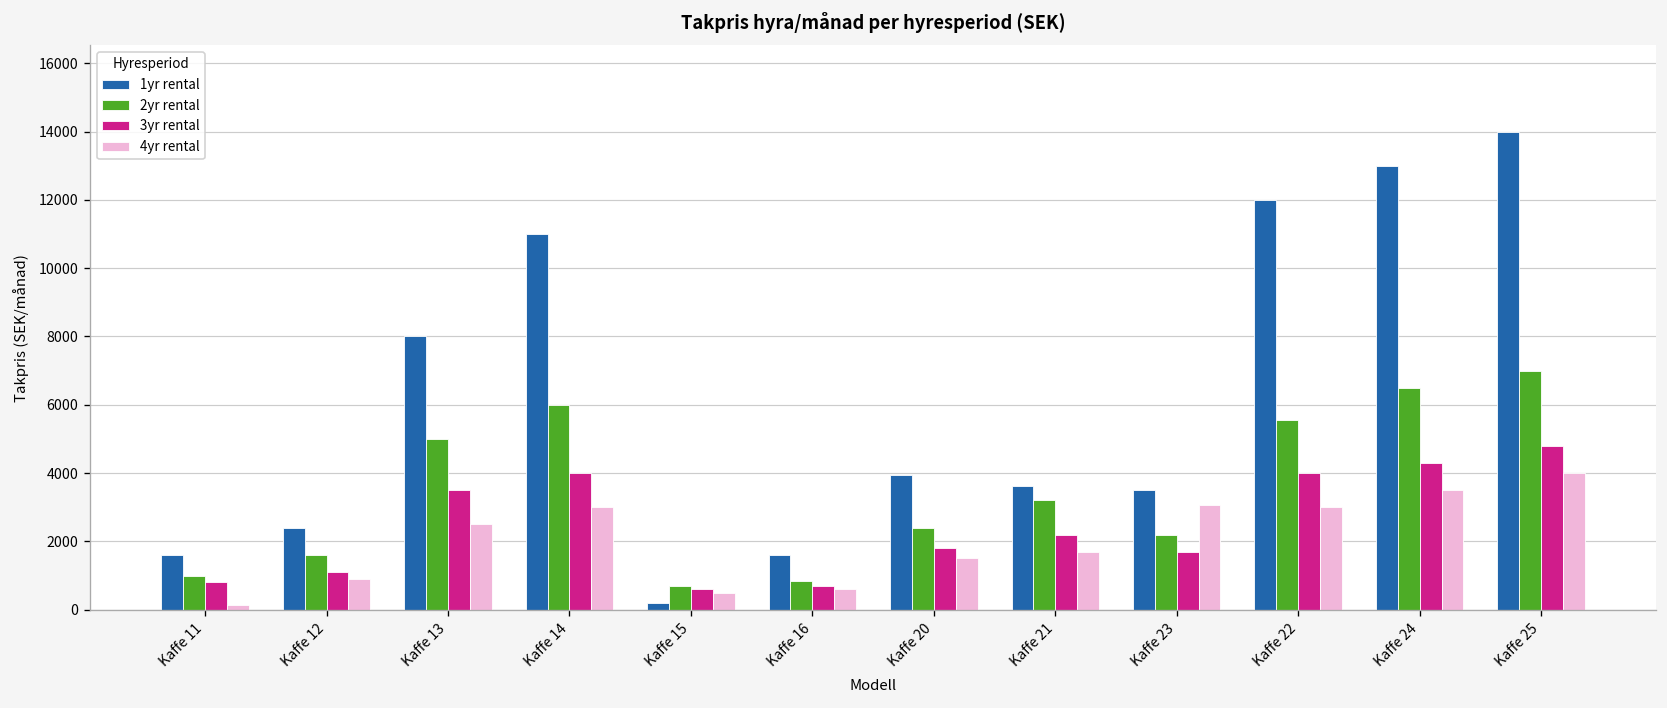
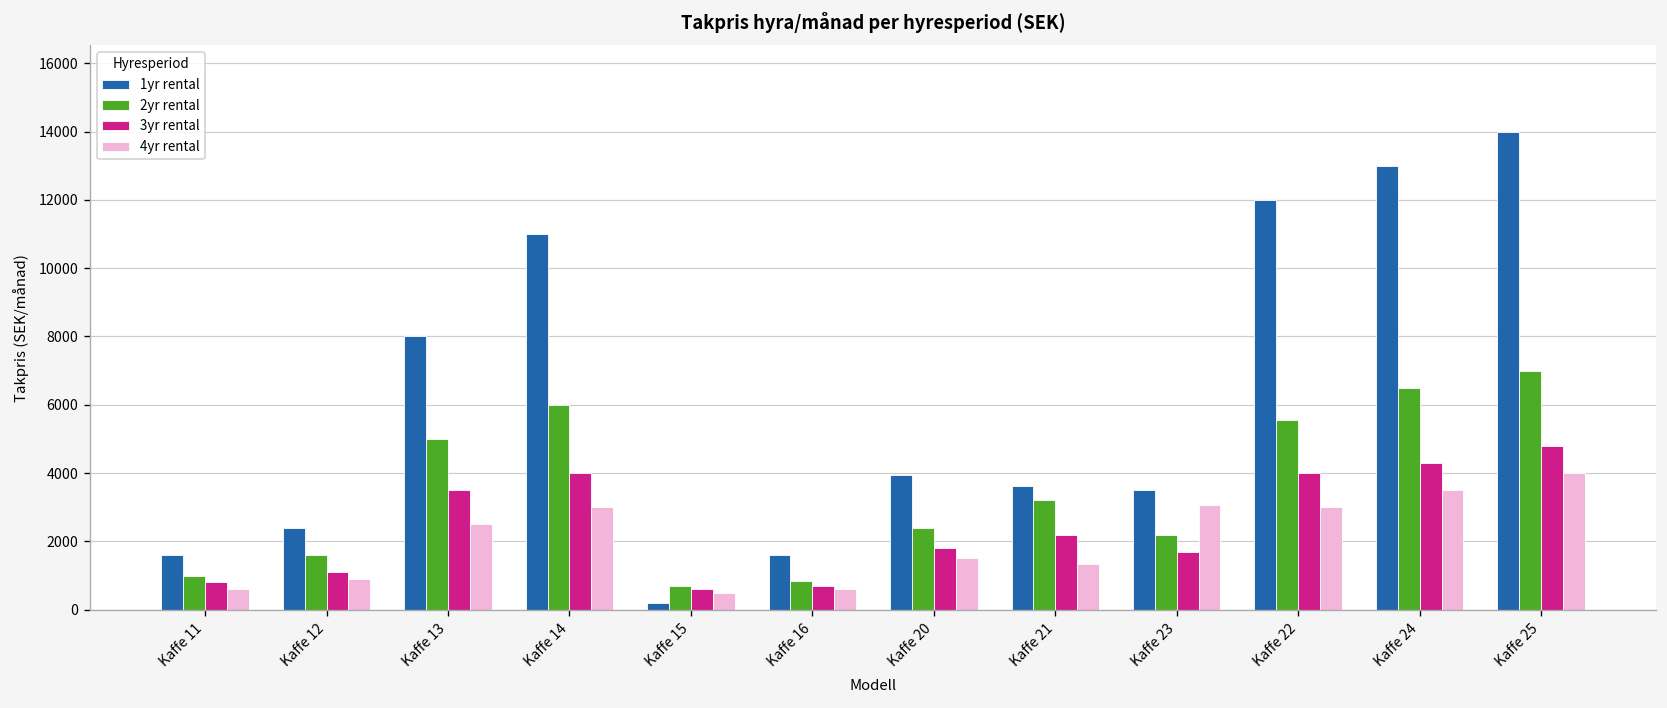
4yr rental, Kaffe 11: 200 -> 600
4yr rental, Kaffe 21: 1700 -> 1300
